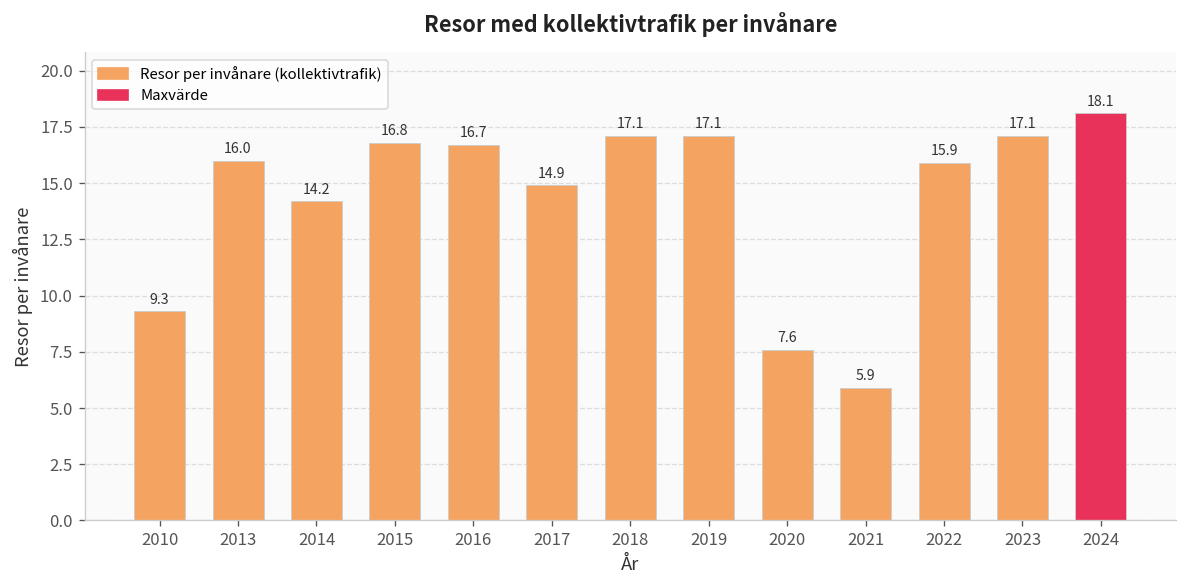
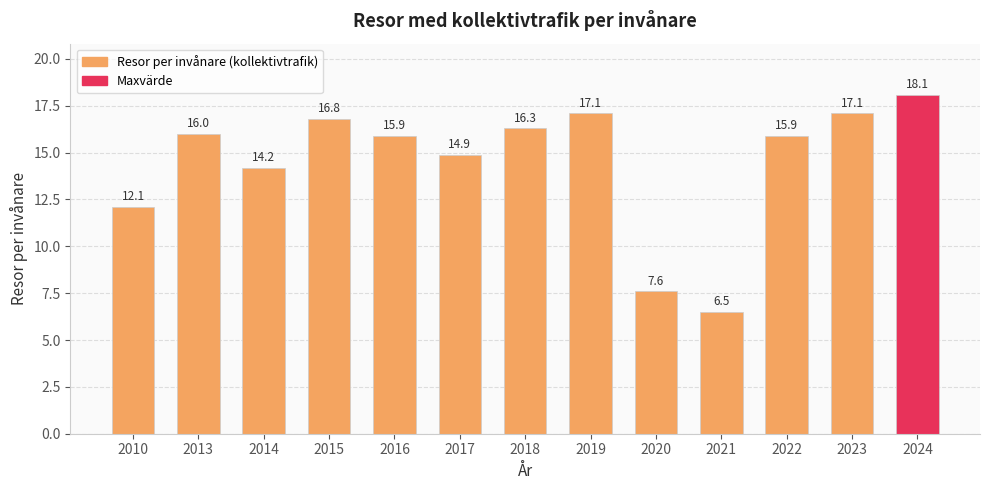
2010: 9.3 -> 12.1
2016: 16.7 -> 15.9
2018: 17.1 -> 16.3
2021: 5.9 -> 6.5
